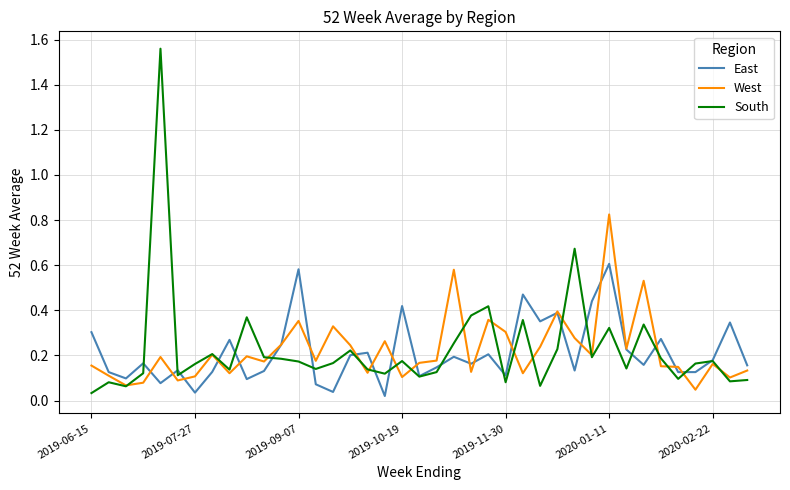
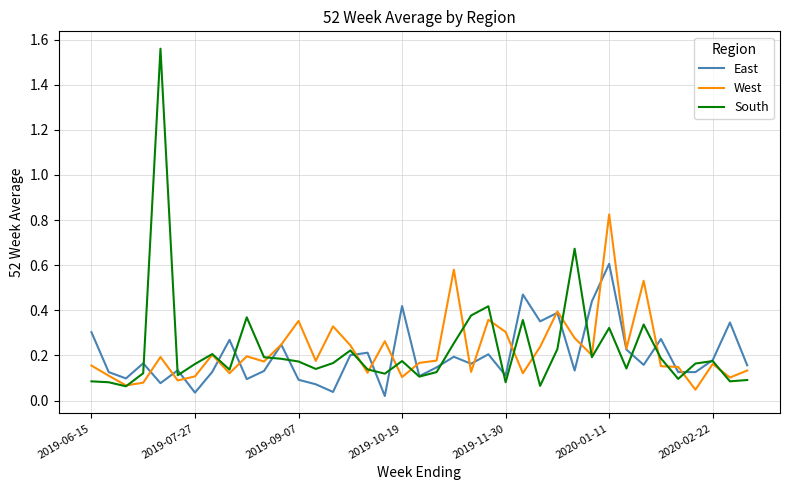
South, 2019-06-15: 0.03 -> 0.09
East, 2019-09-07: 0.58 -> 0.09
